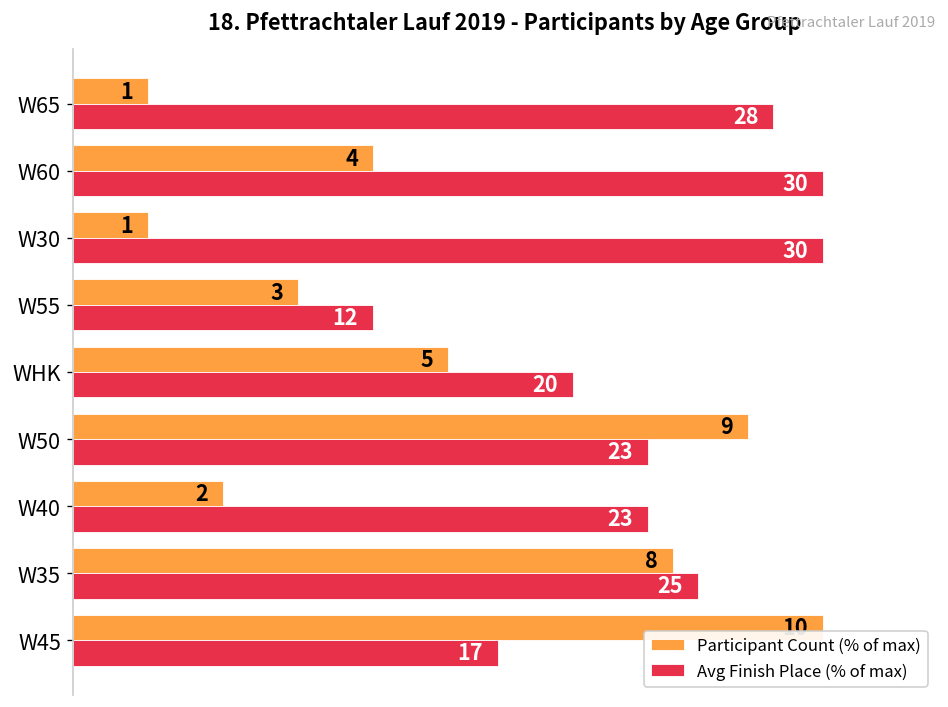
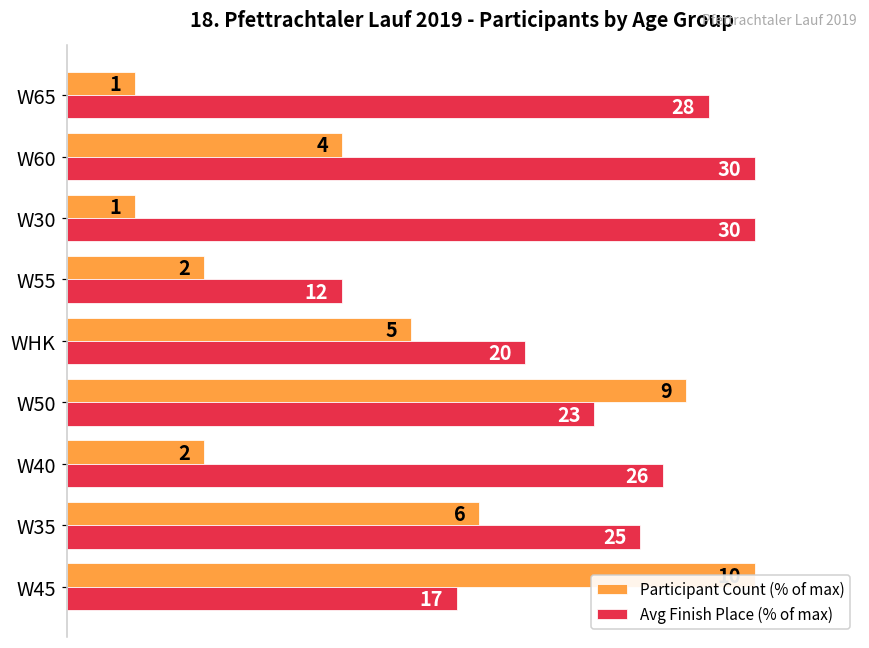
Participant Count (% of max), W55: 3 -> 2
Avg Finish Place (% of max), W40: 23 -> 26
Participant Count (% of max), W35: 8 -> 6
